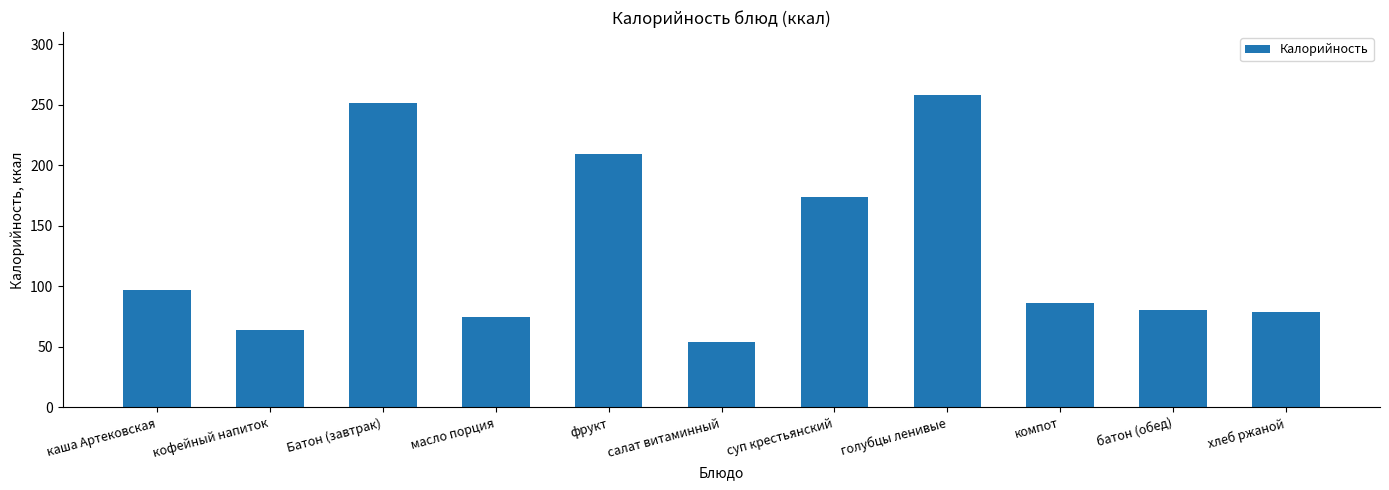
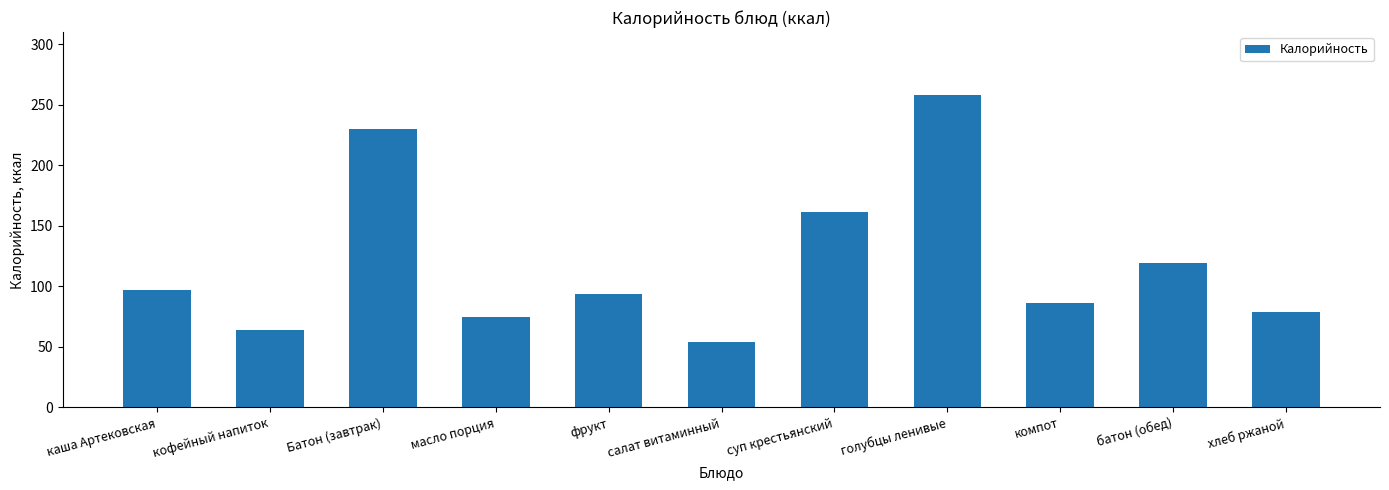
Батон (завтрак): 251 -> 230
фрукт: 209 -> 94
суп крестьянский: 174 -> 161
батон (обед): 81 -> 119
